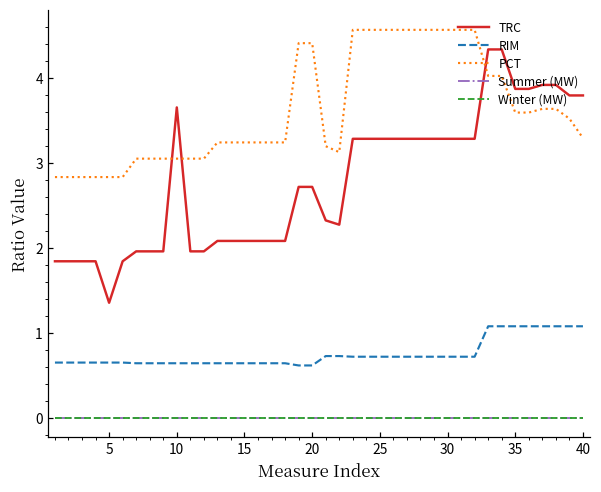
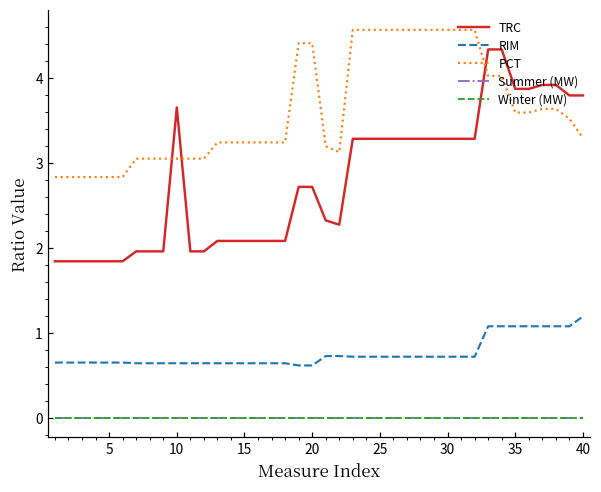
TRC, 5: 1.4 -> 1.8
RIM, 40: 1.1 -> 1.2
